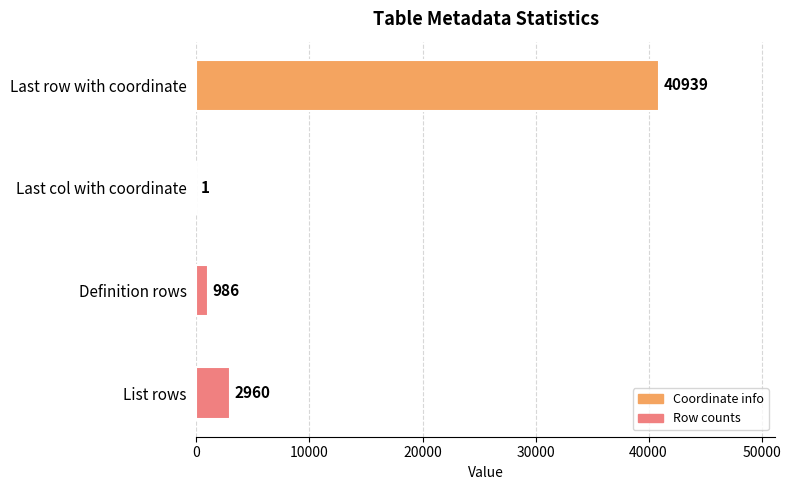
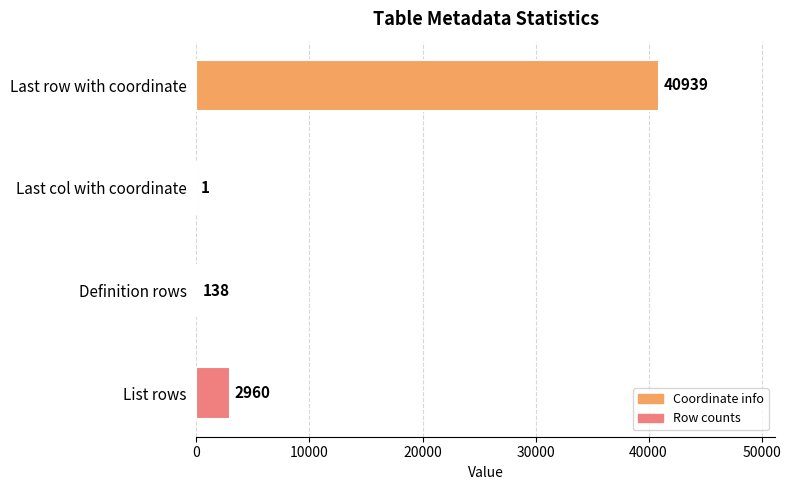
Definition rows: 986 -> 138
